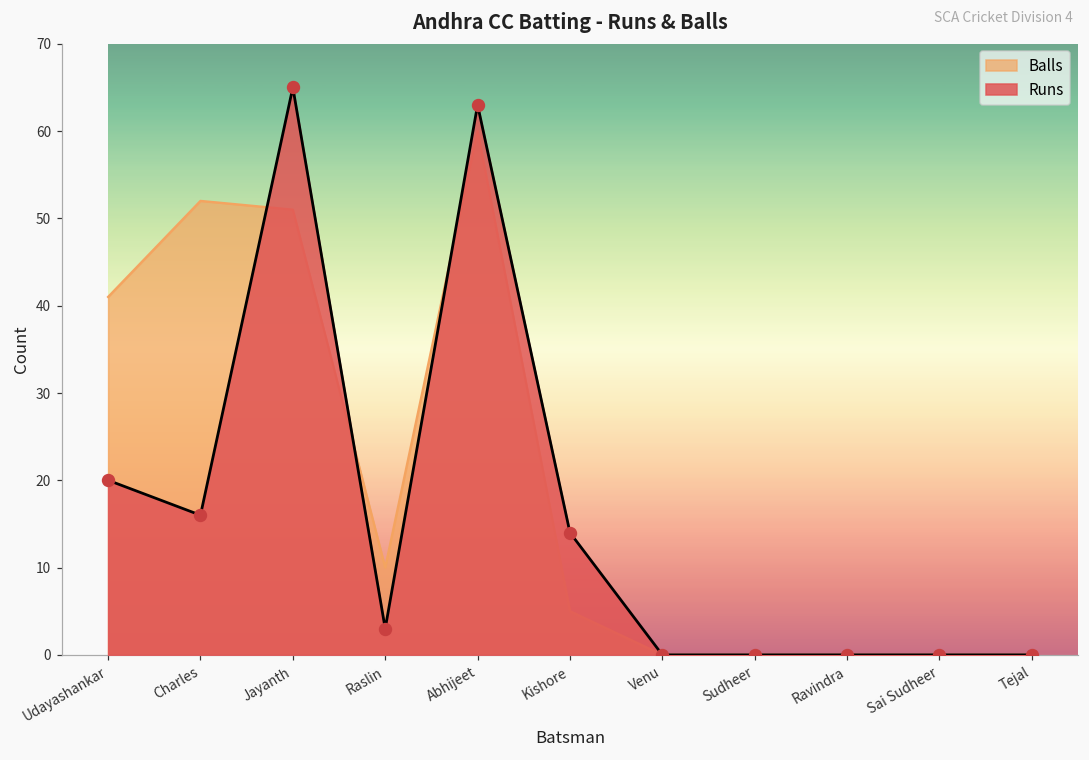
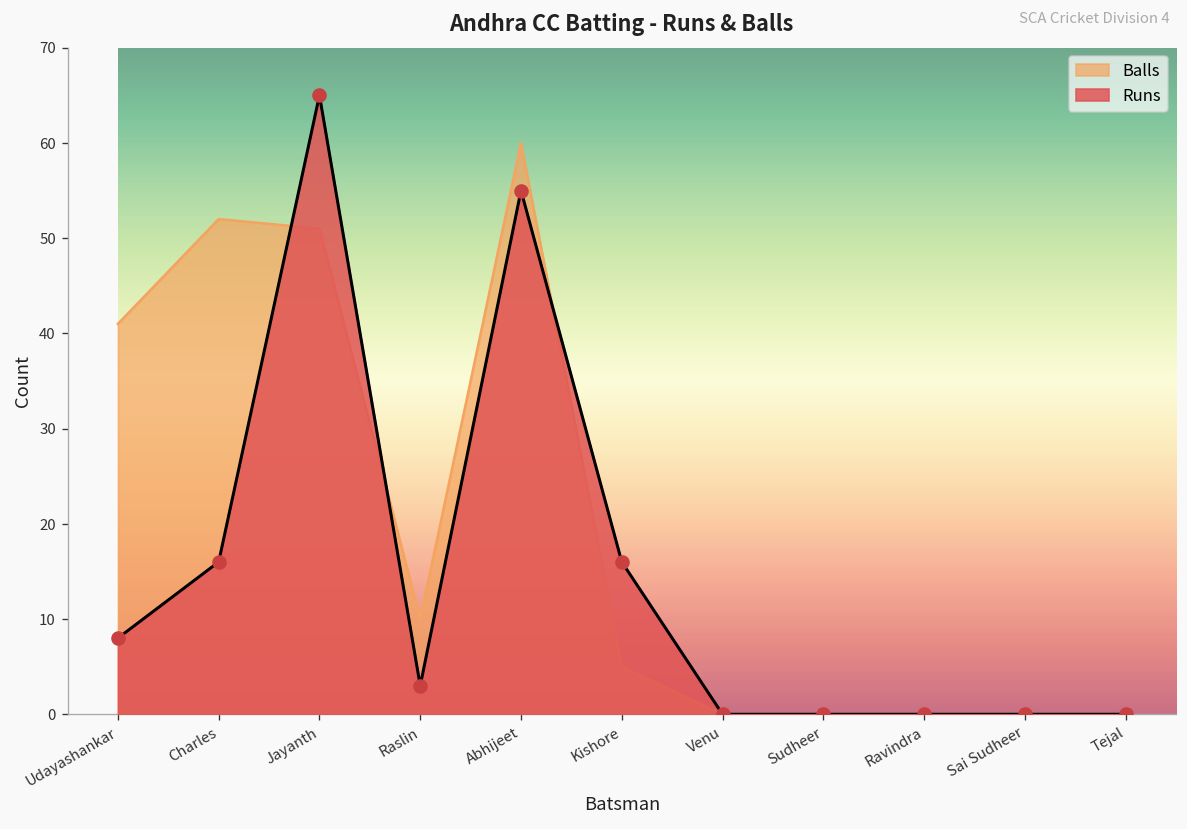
Runs, Udayashankar: 20 -> 8
Runs, Abhijeet: 63 -> 55
Runs, Kishore: 14 -> 16
